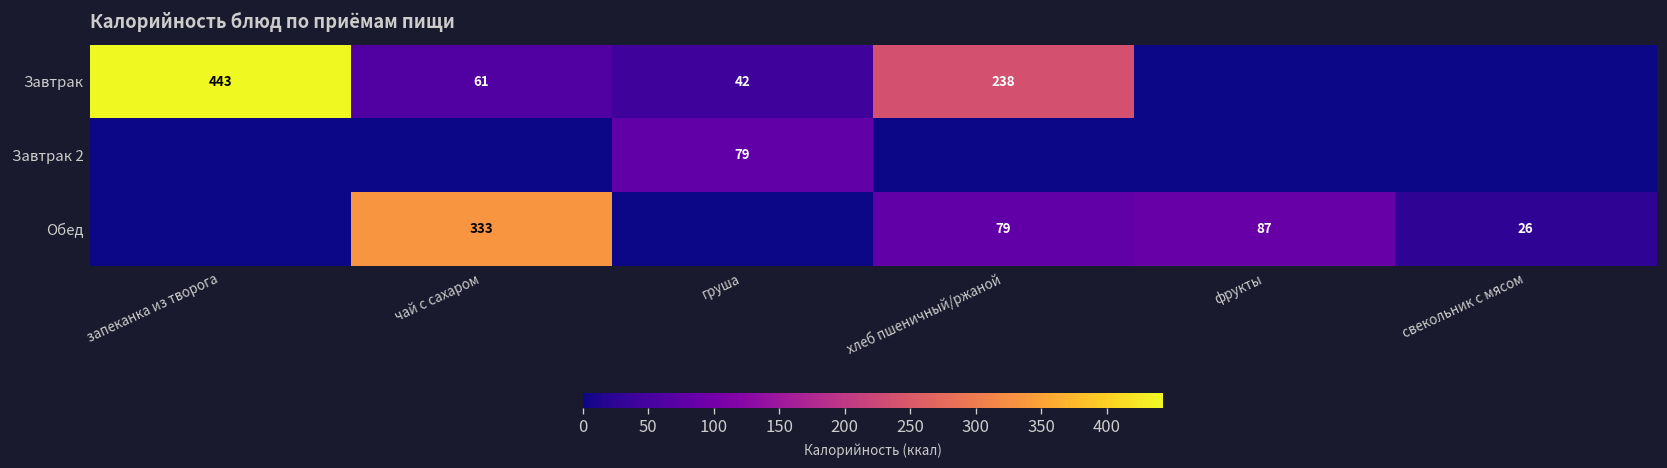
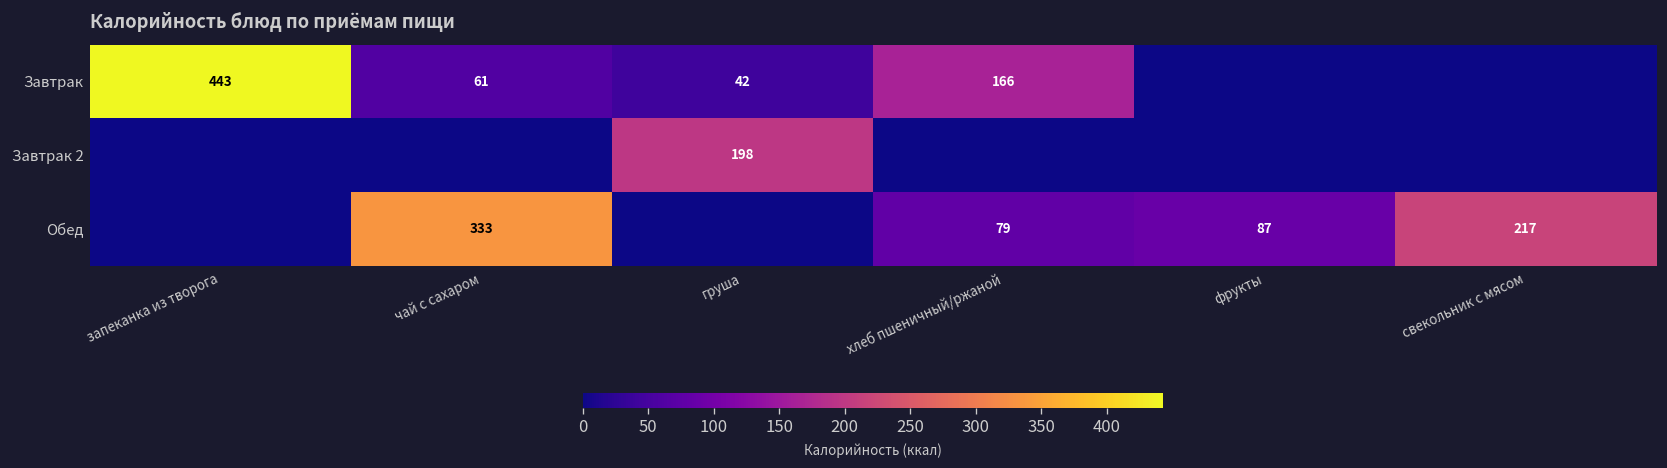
Завтрак, хлеб пшеничный/ржаной: 238 -> 166
Завтрак 2, груша: 79 -> 198
Обед, свекольник с мясом: 26 -> 217
